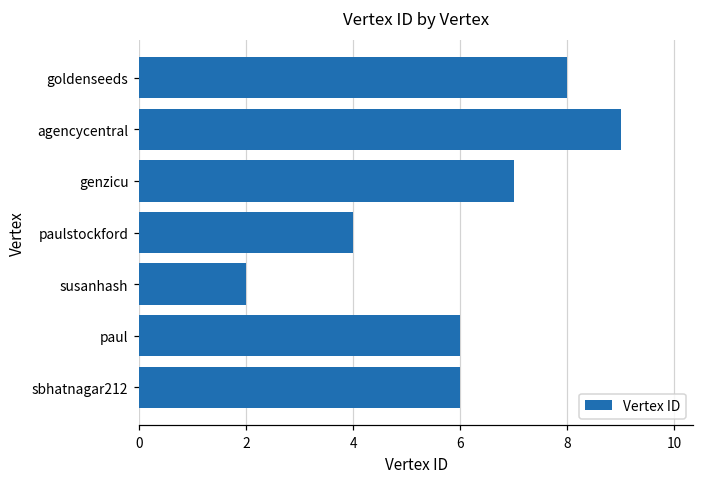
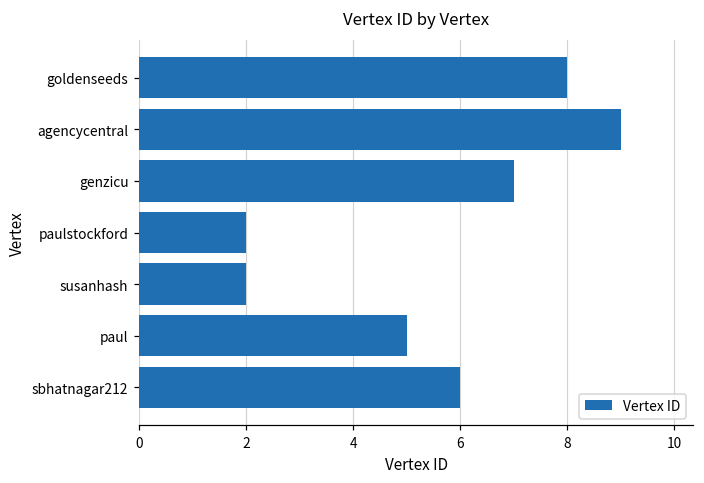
paulstockford: 4 -> 2
paul: 6 -> 5
